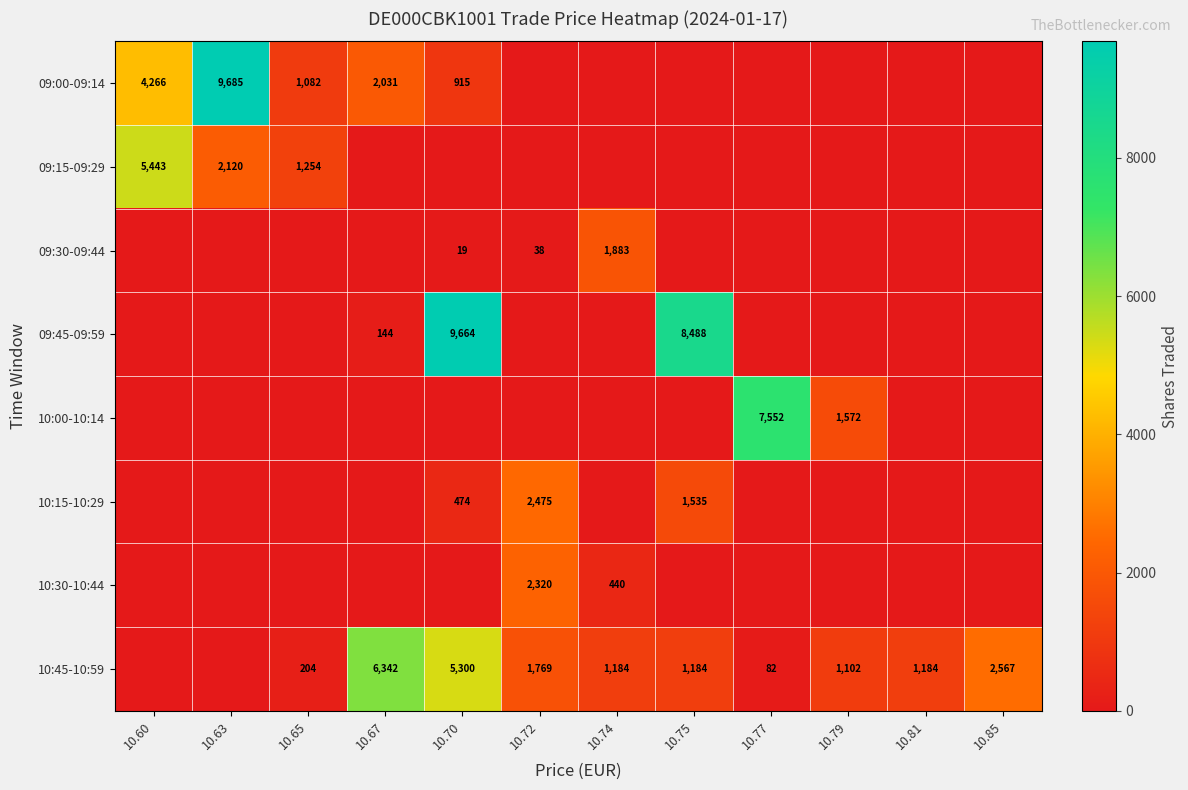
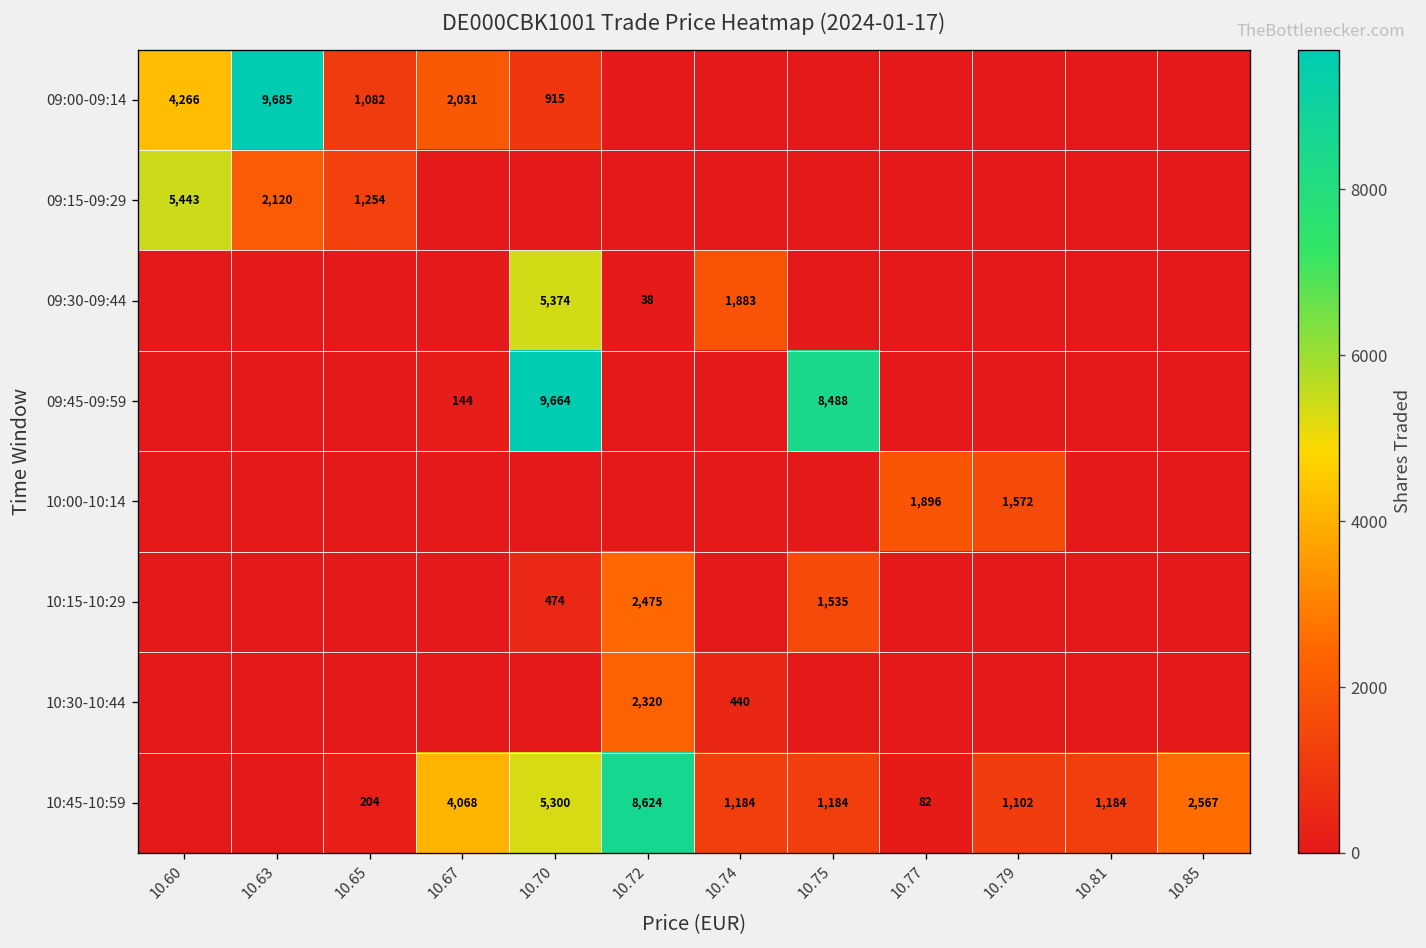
09:30-09:44, 10.70: 19 -> 5,374
10:00-10:14, 10.77: 7,552 -> 1,896
10:45-10:59, 10.67: 6,342 -> 4,068
10:45-10:59, 10.72: 1,769 -> 8,624
